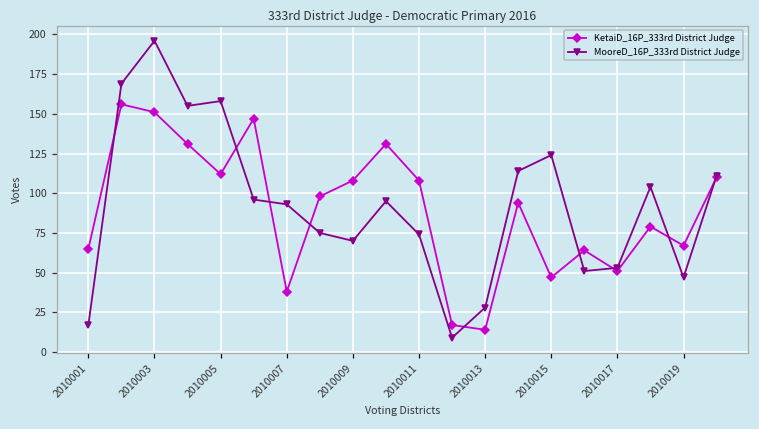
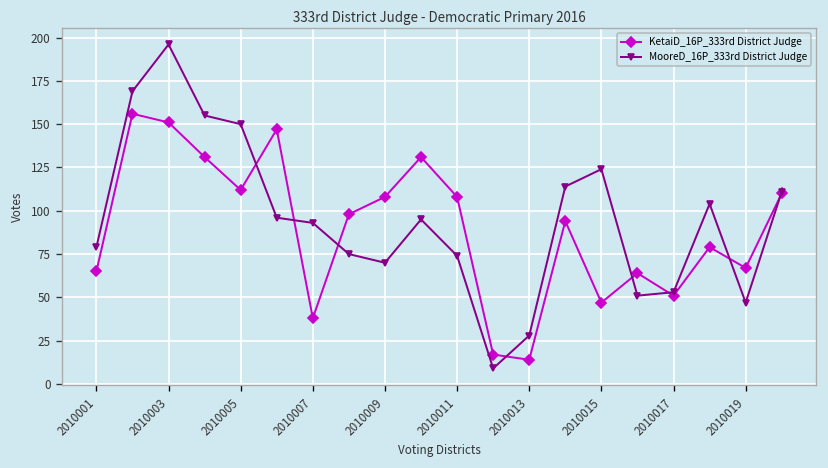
MooreD_16P_333rd District Judge, 2010001: 17 -> 79
MooreD_16P_333rd District Judge, 2010005: 158 -> 150
